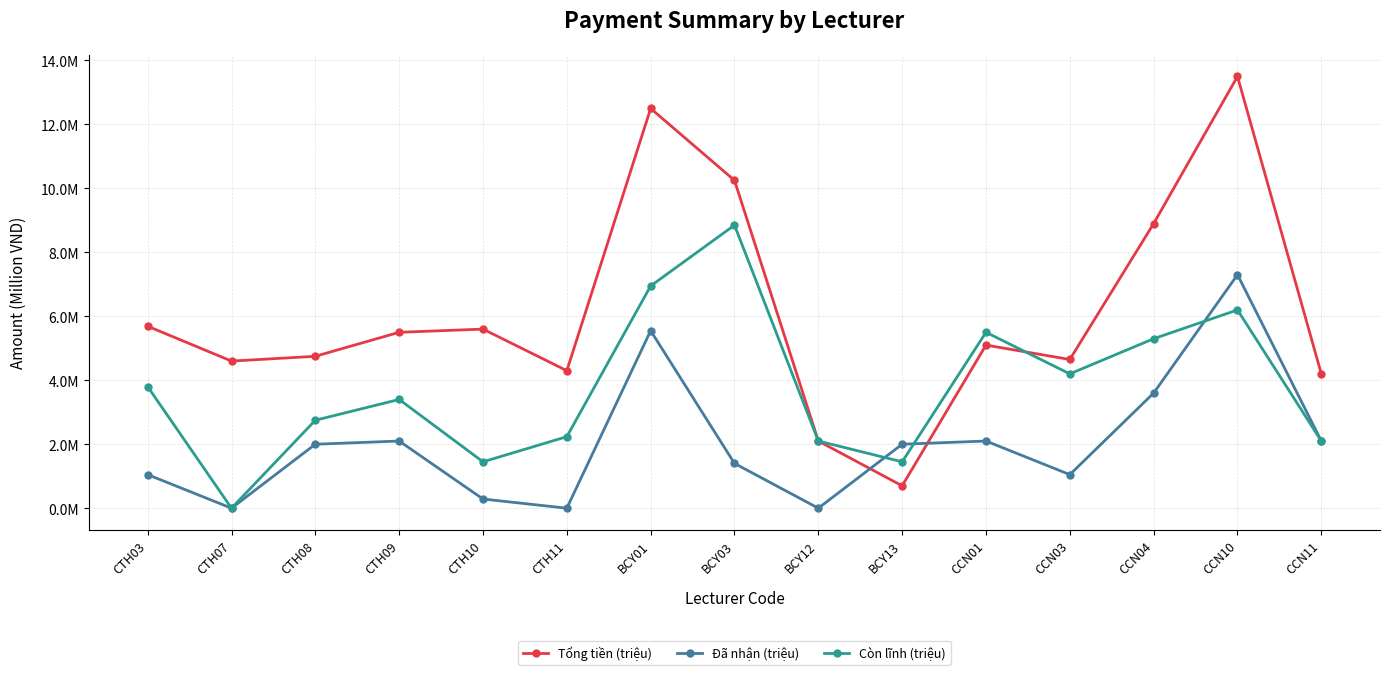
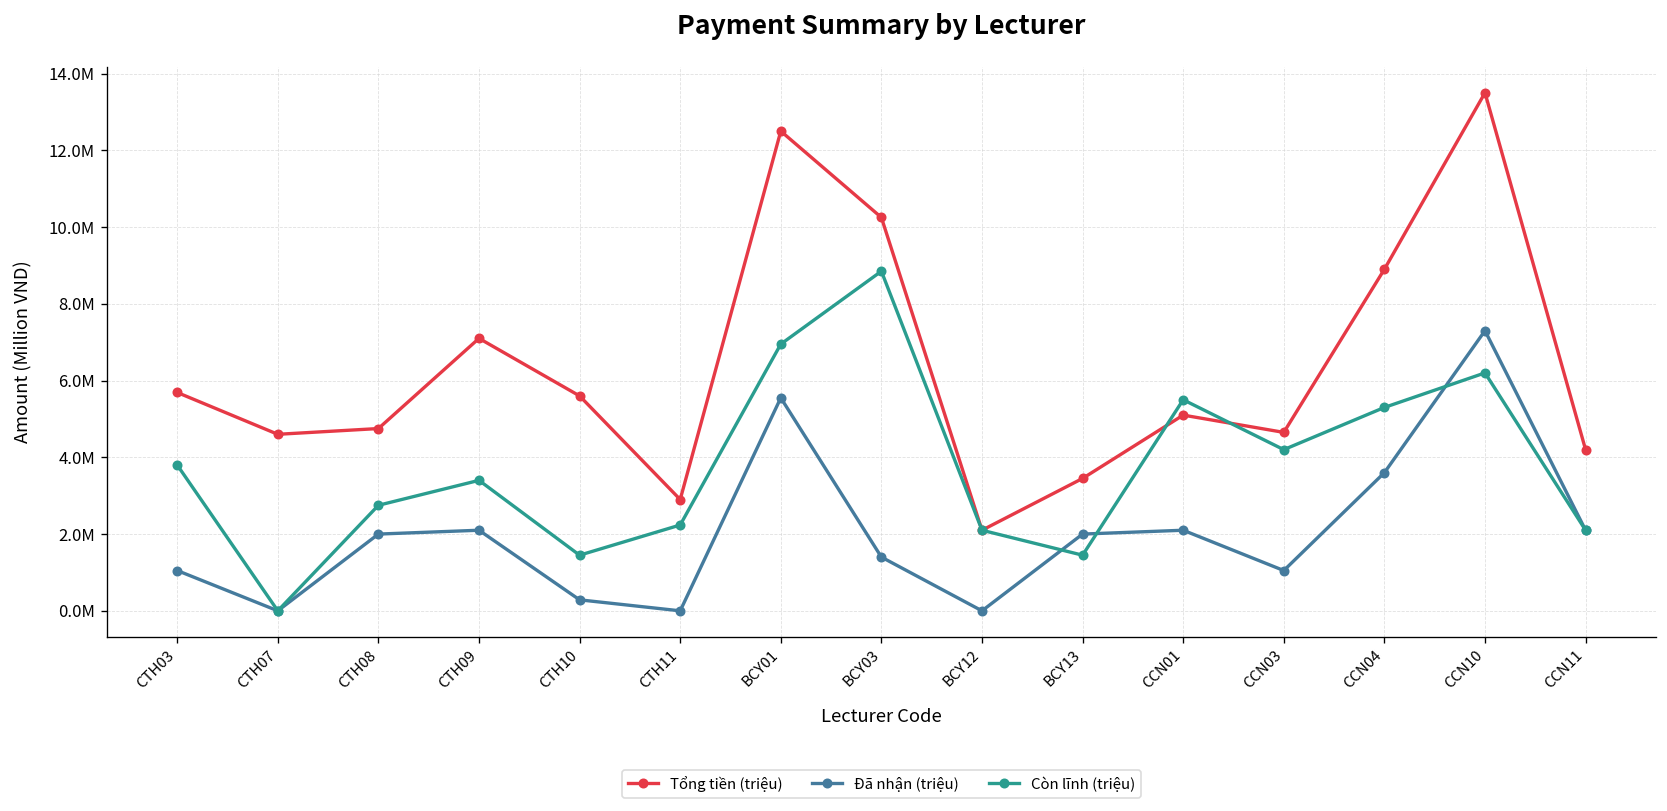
Tổng tiền (triệu), CTH09: 5500000 -> 7100000
Tổng tiền (triệu), CTH11: 4300000 -> 2900000
Tổng tiền (triệu), BCY13: 700000 -> 3500000
